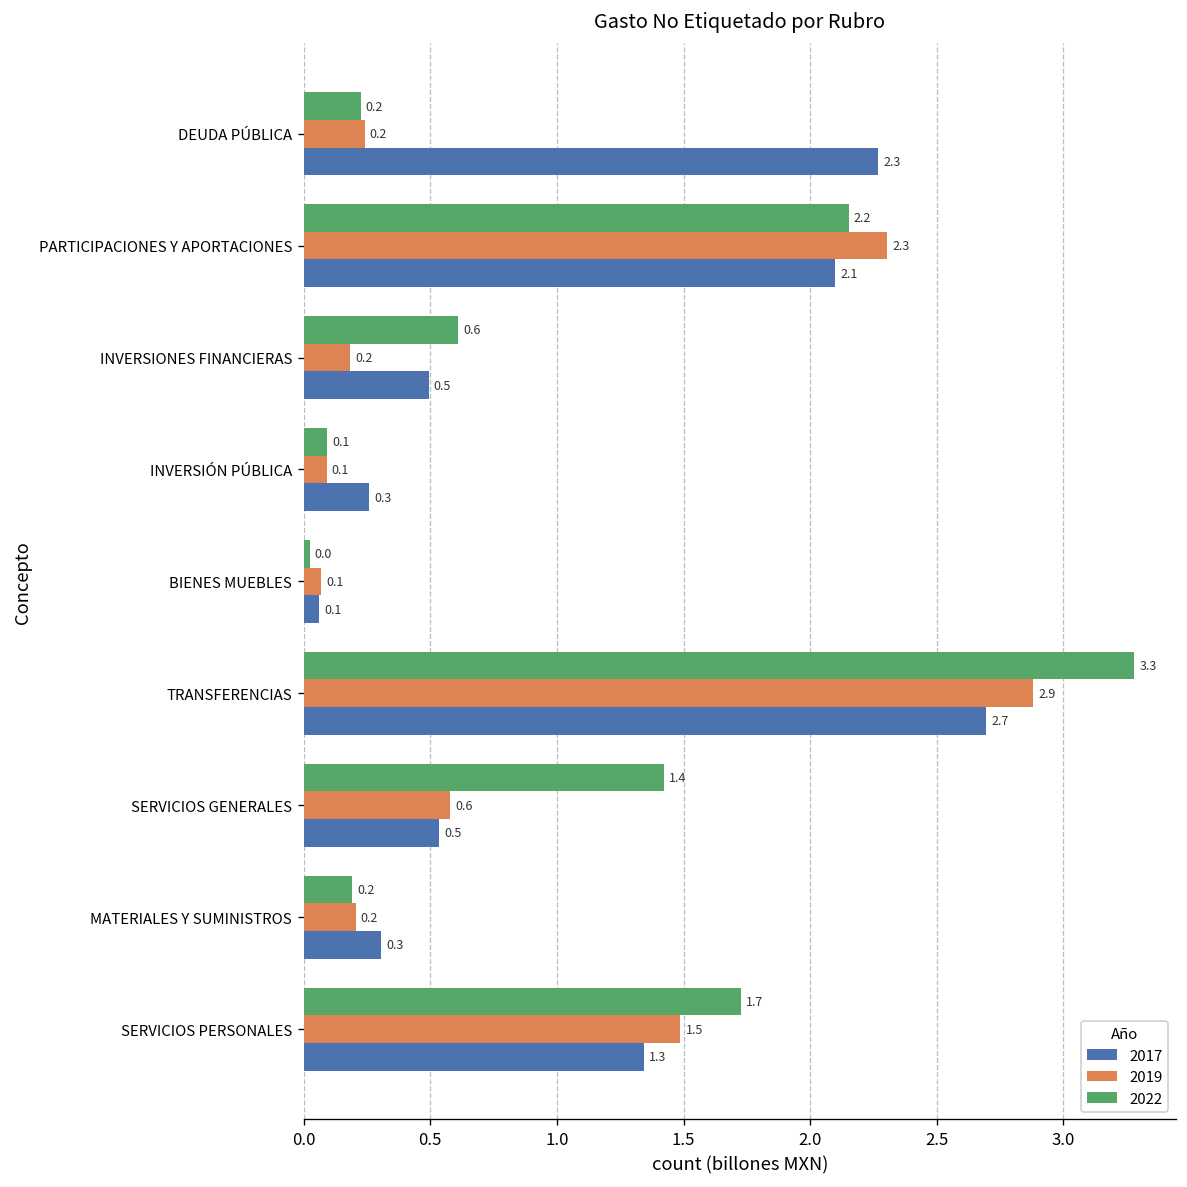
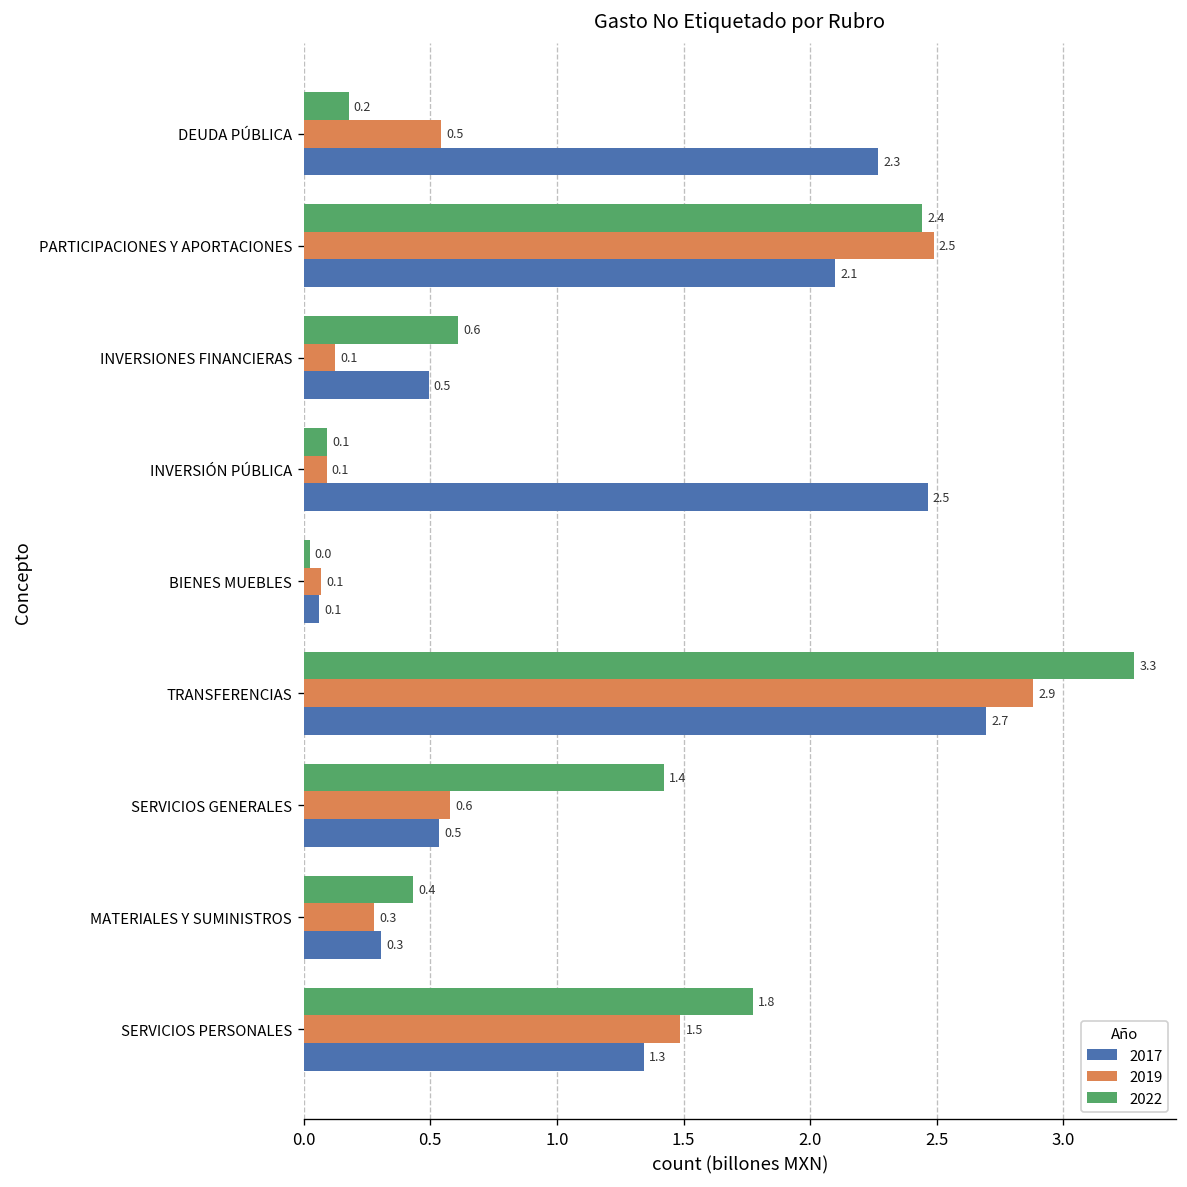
2022, DEUDA PÚBLICA: 0.22 -> 0.18
2019, DEUDA PÚBLICA: 0.2 -> 0.5
2022, PARTICIPACIONES Y APORTACIONES: 2.2 -> 2.4
2019, PARTICIPACIONES Y APORTACIONES: 2.3 -> 2.5
2019, INVERSIONES FINANCIERAS: 0.2 -> 0.1
2017, INVERSIÓN PÚBLICA: 0.3 -> 2.5
2022, MATERIALES Y SUMINISTROS: 0.2 -> 0.4
2019, MATERIALES Y SUMINISTROS: 0.2 -> 0.3
2022, SERVICIOS PERSONALES: 1.7 -> 1.8
